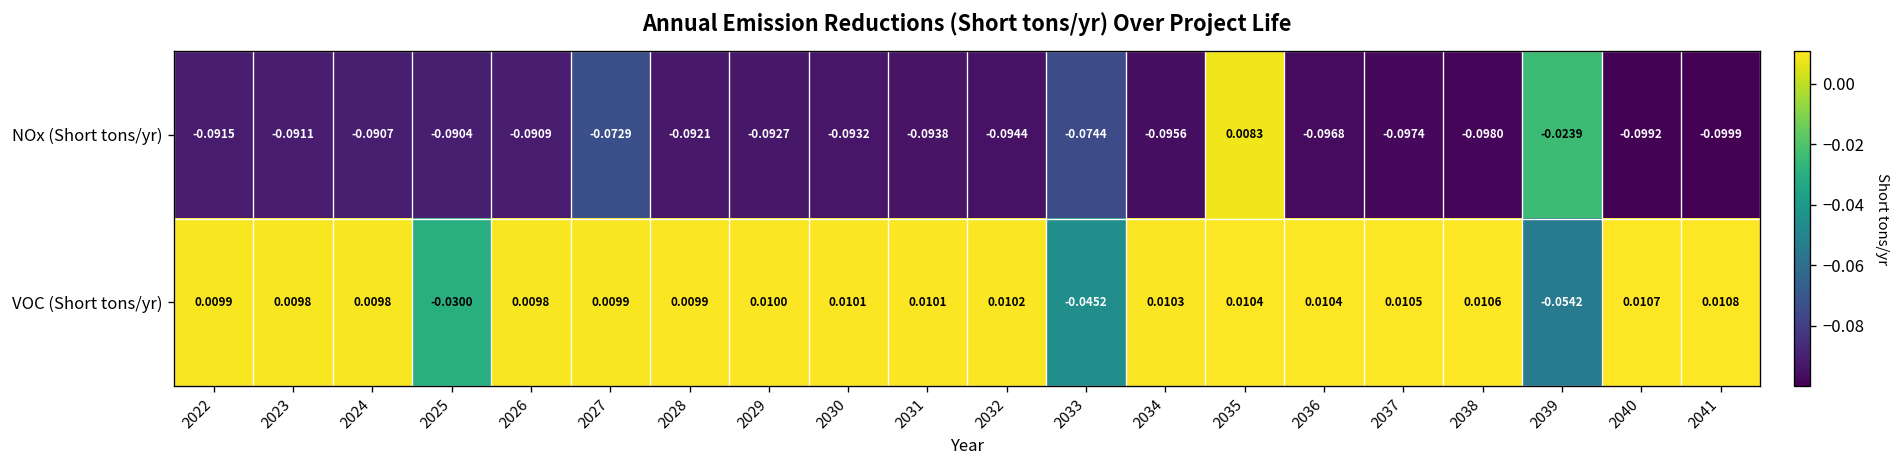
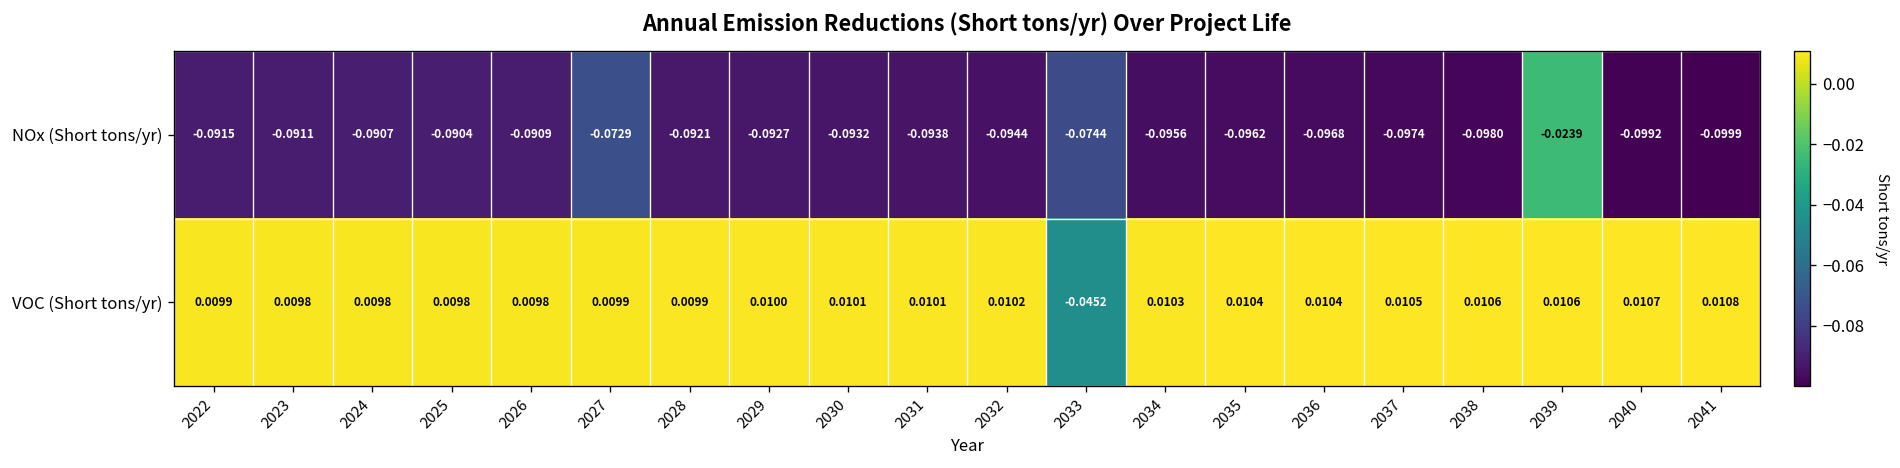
NOx (Short tons/yr), 2035: 0.0083 -> -0.0962
VOC (Short tons/yr), 2025: -0.0300 -> 0.0098
VOC (Short tons/yr), 2039: -0.0542 -> 0.0106
